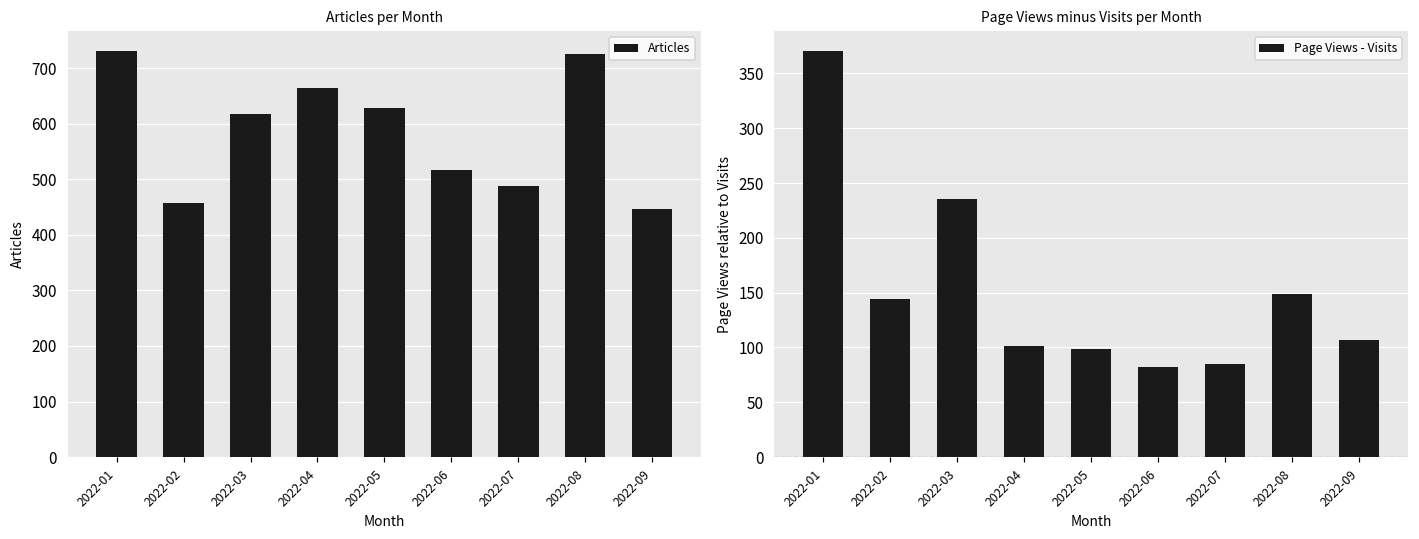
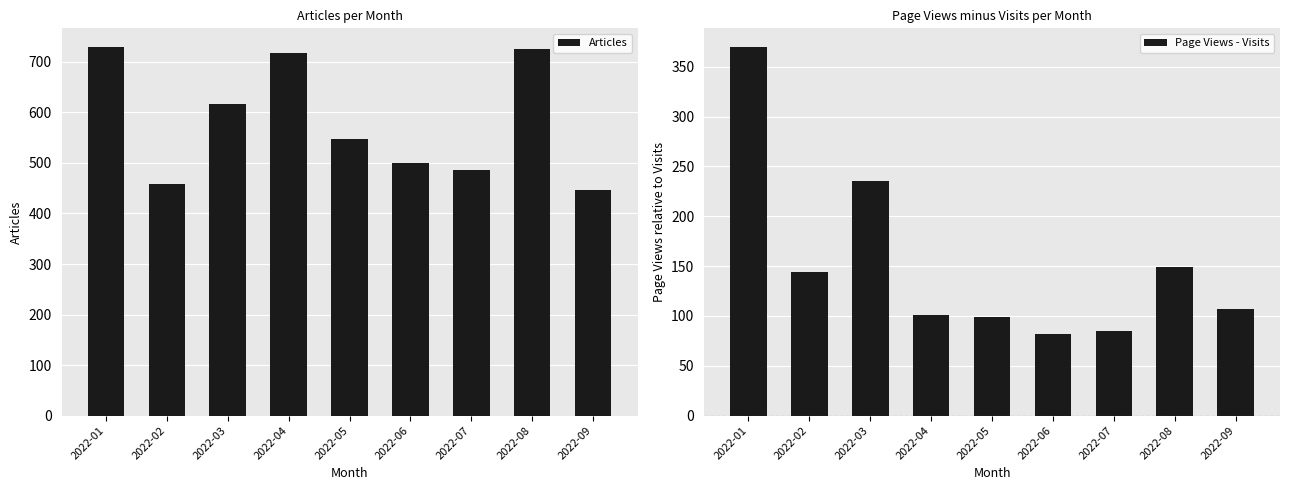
Articles per Month, 2022-04: 670 -> 720
Articles per Month, 2022-05: 630 -> 550
Articles per Month, 2022-06: 520 -> 500
